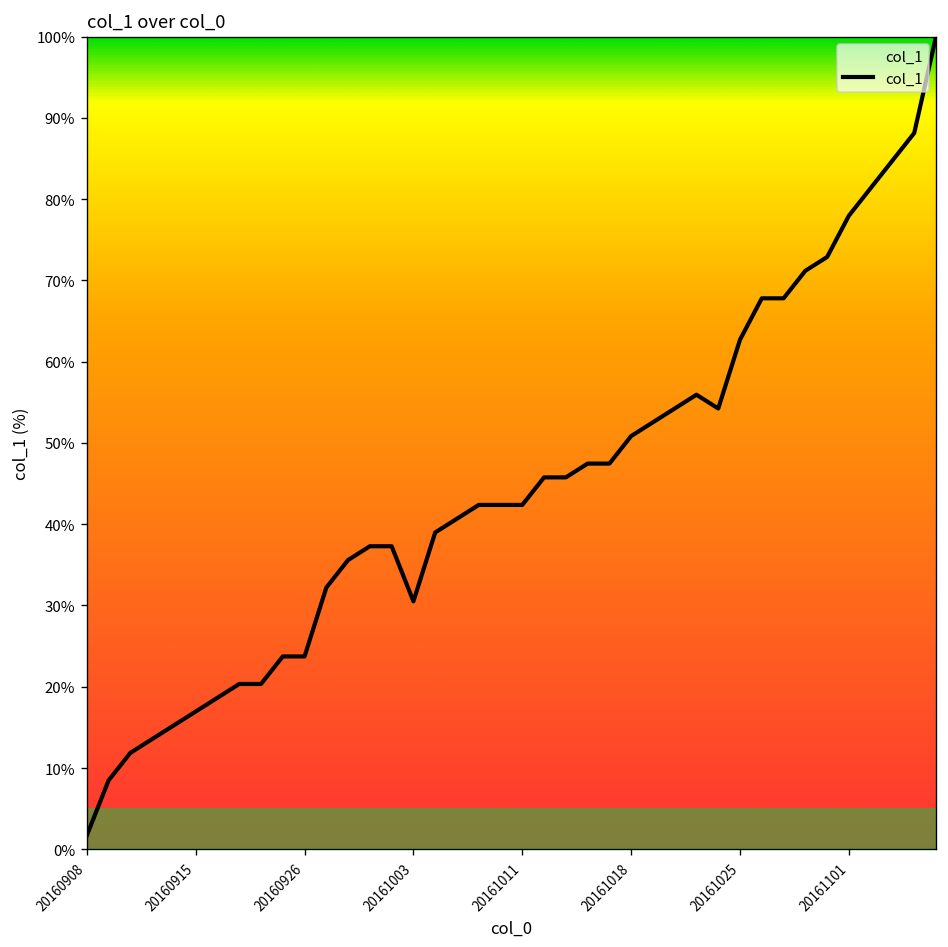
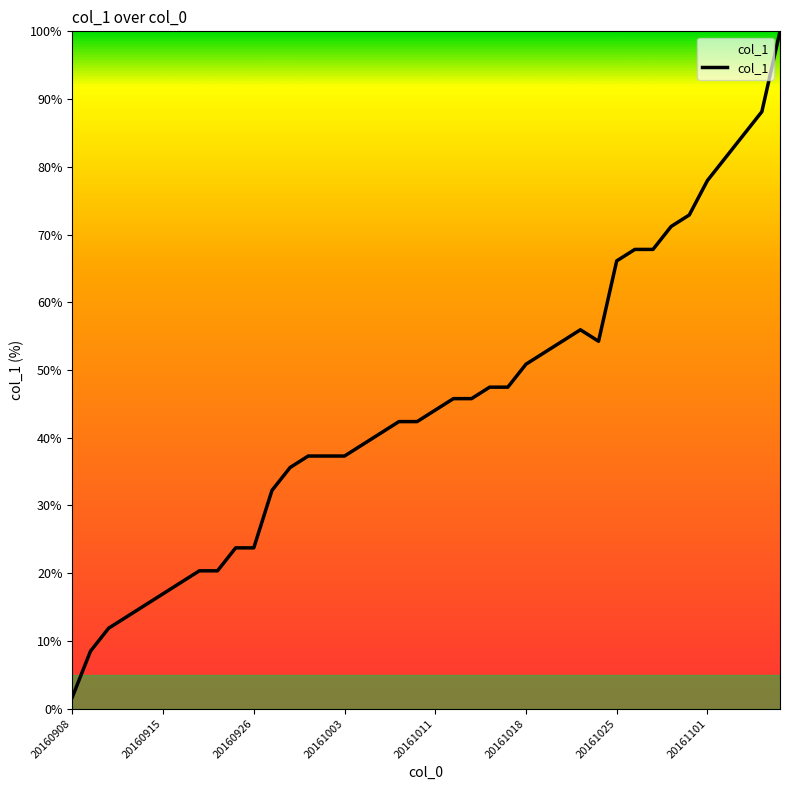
20161003: 31% -> 37%
20161011: 42% -> 44%
20161025: 63% -> 66%
